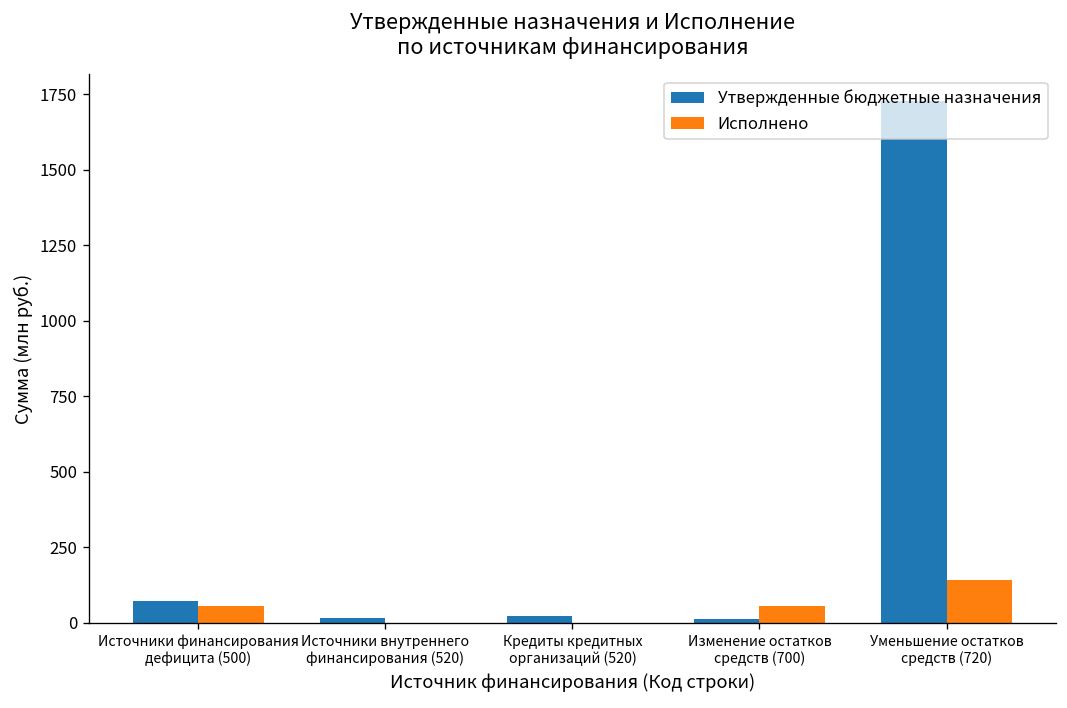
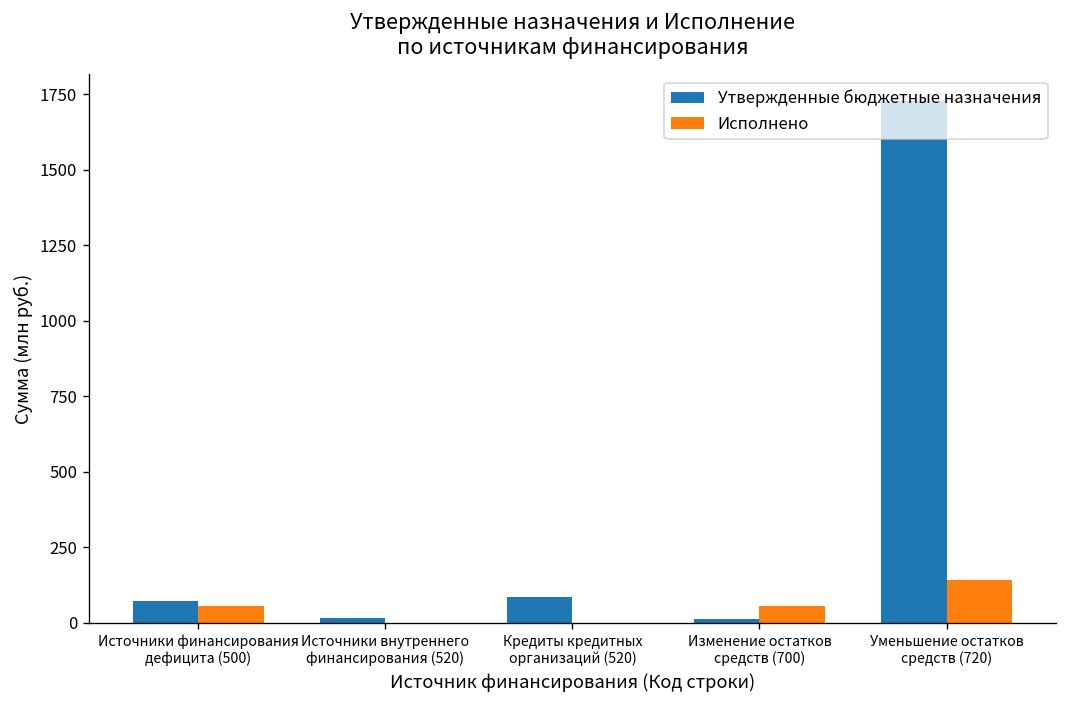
Утвержденные бюджетные назначения, Кредиты кредитных организаций (520): 20 -> 90
